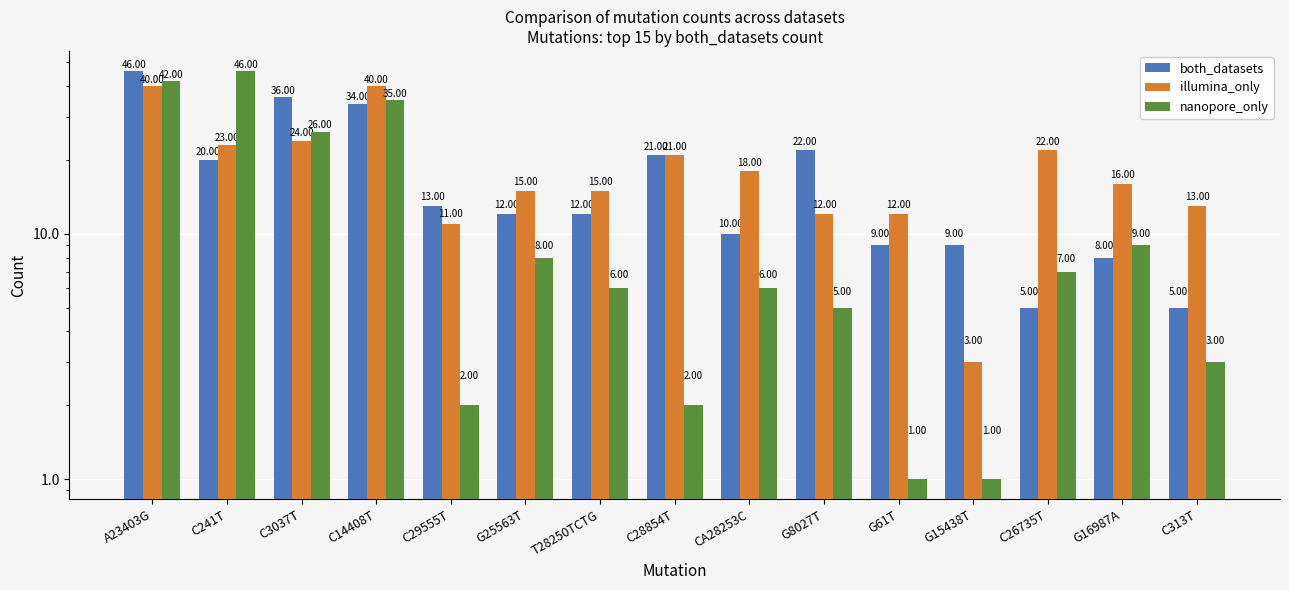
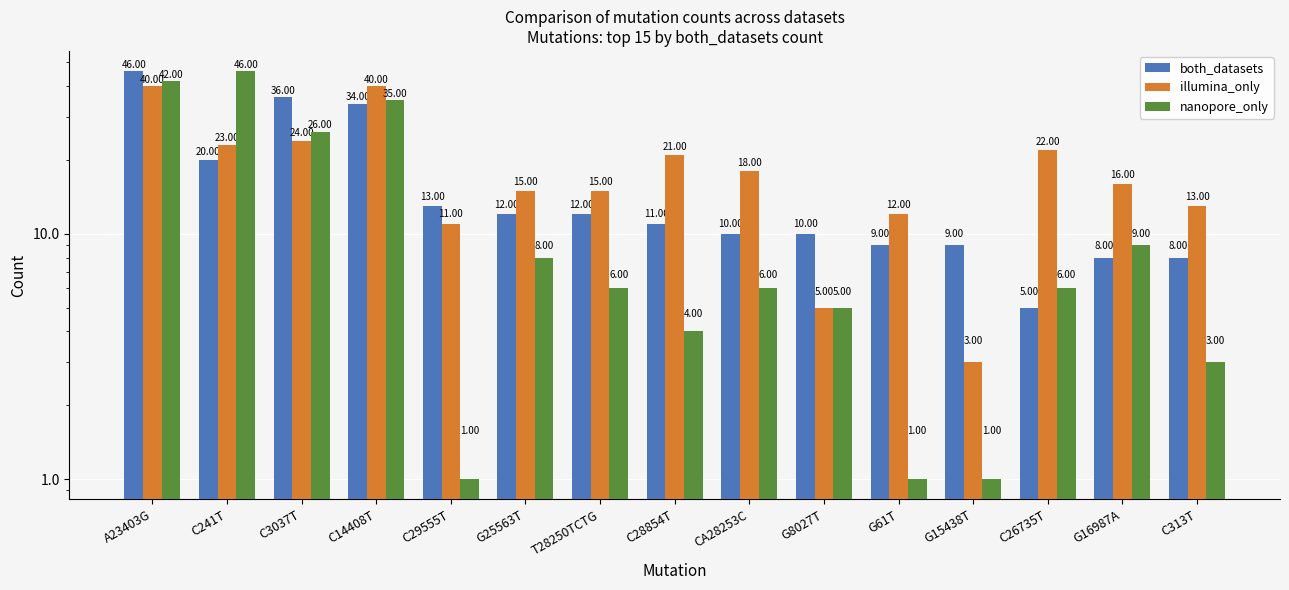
nanopore_only, C29555T: 2.00 -> 1.00
both_datasets, C28854T: 21.00 -> 11.00
nanopore_only, C28854T: 2.00 -> 4.00
both_datasets, G8027T: 22.00 -> 10.00
illumina_only, G8027T: 12.00 -> 5.00
nanopore_only, C26735T: 7.00 -> 6.00
both_datasets, C313T: 5.00 -> 8.00
